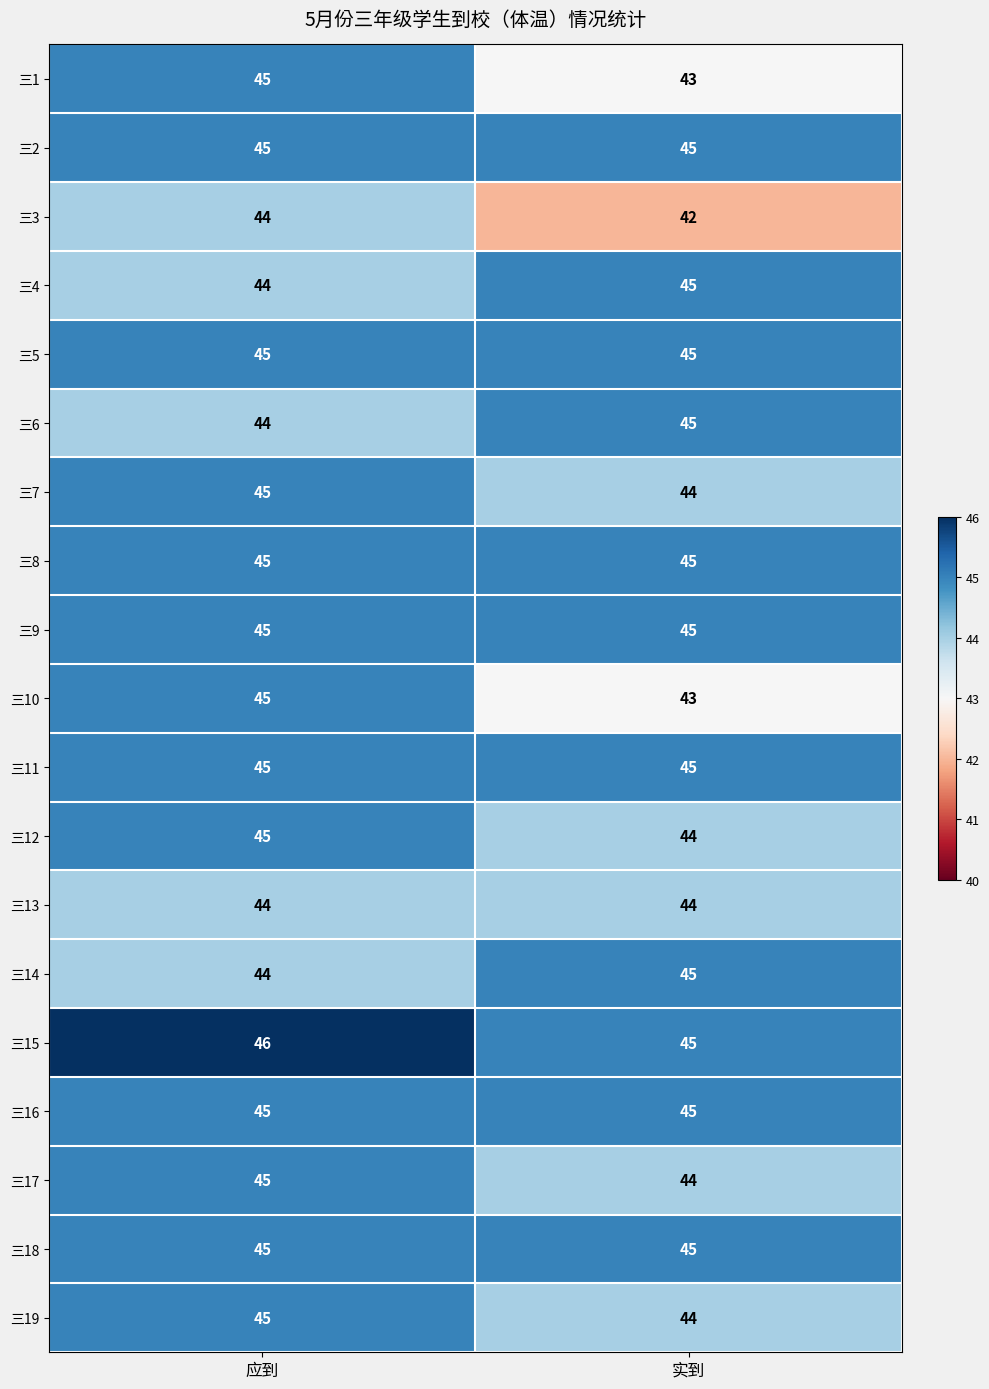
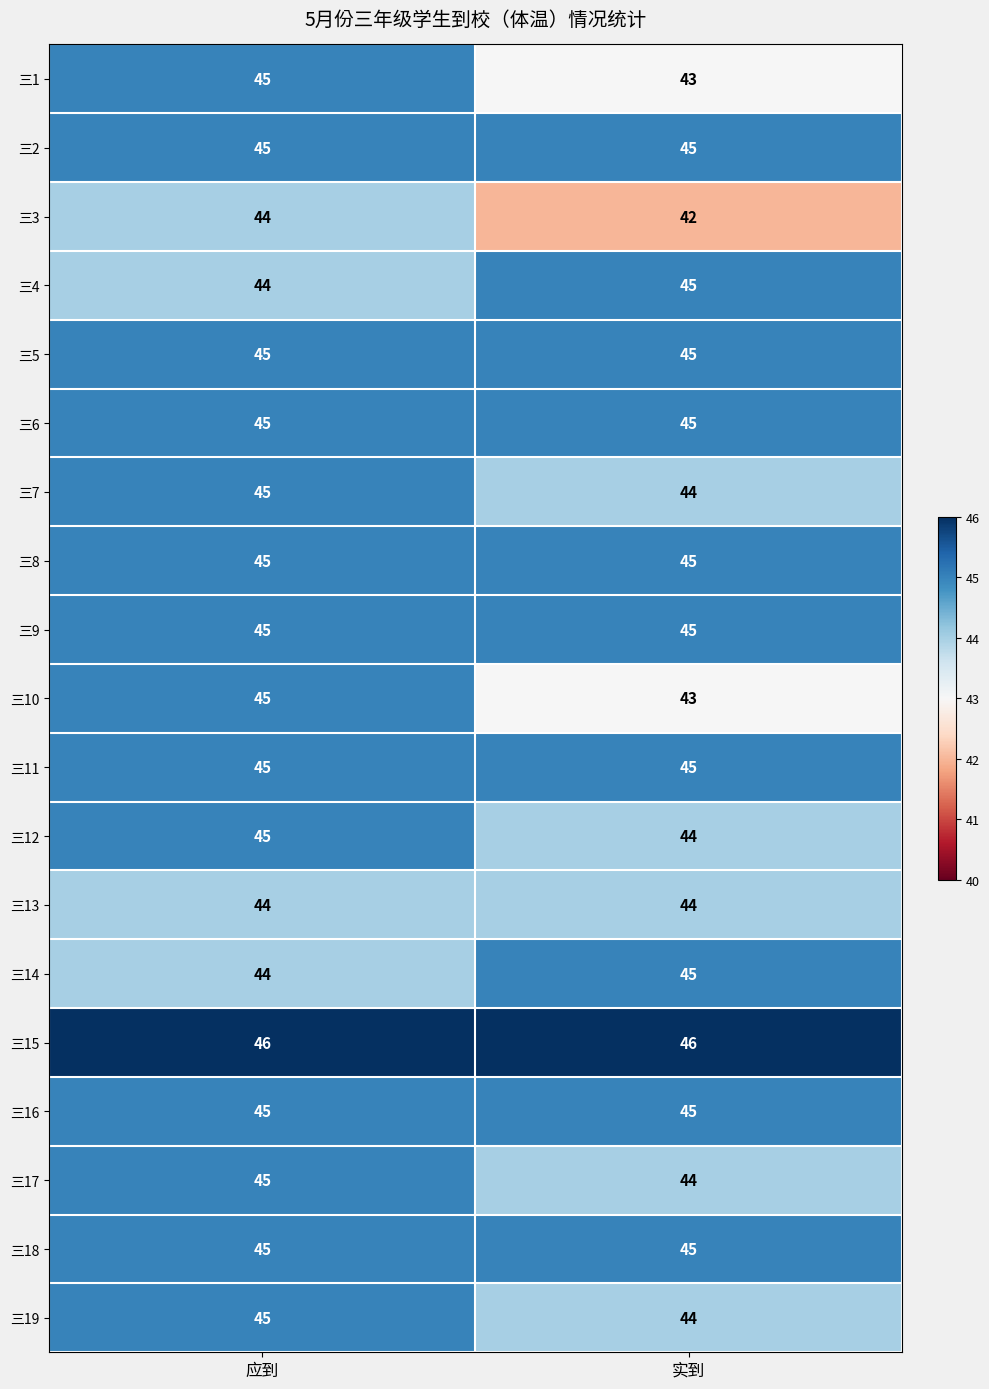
三6, 应到: 44 -> 45
三15, 实到: 45 -> 46
